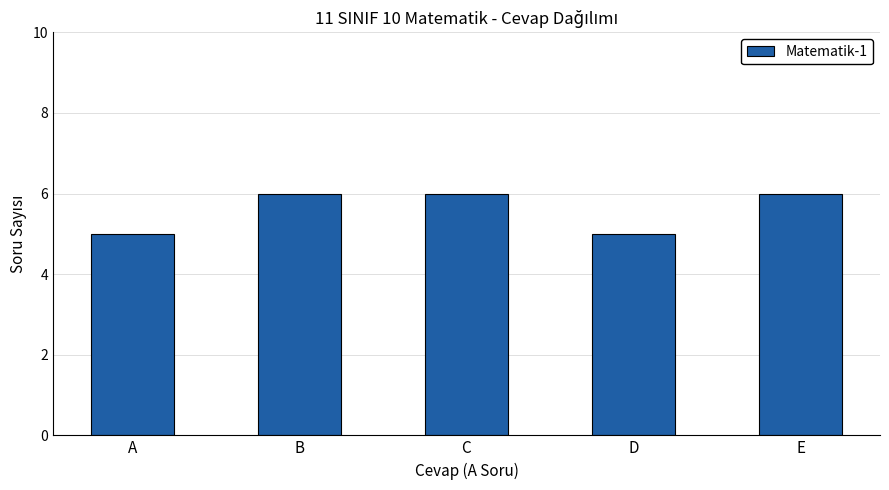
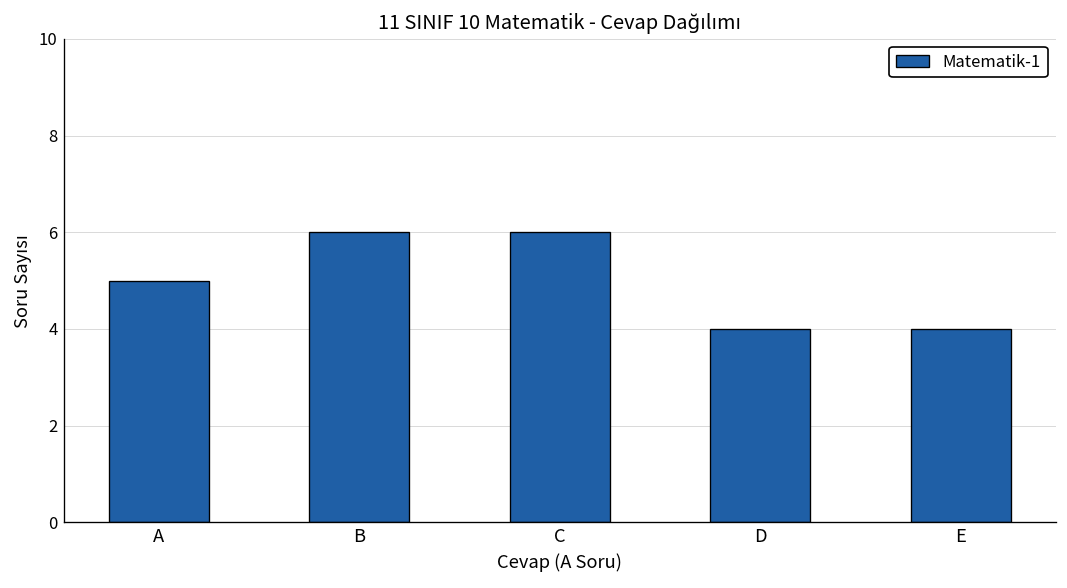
D: 5 -> 4
E: 6 -> 4
